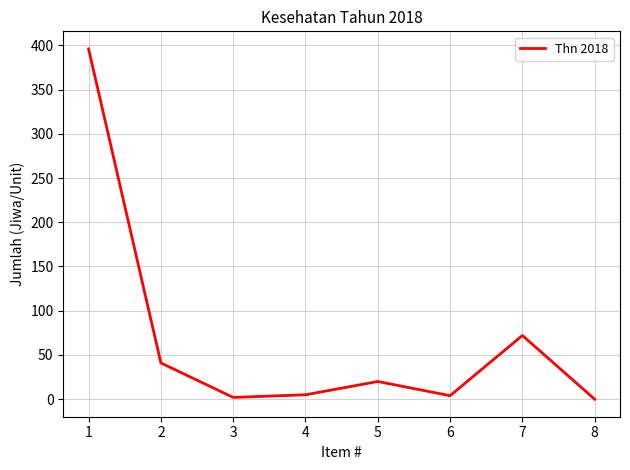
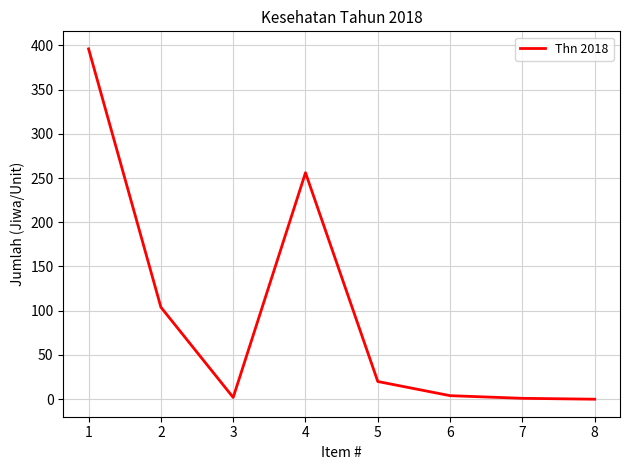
2: 40 -> 100
4: 10 -> 260
7: 70 -> 0
